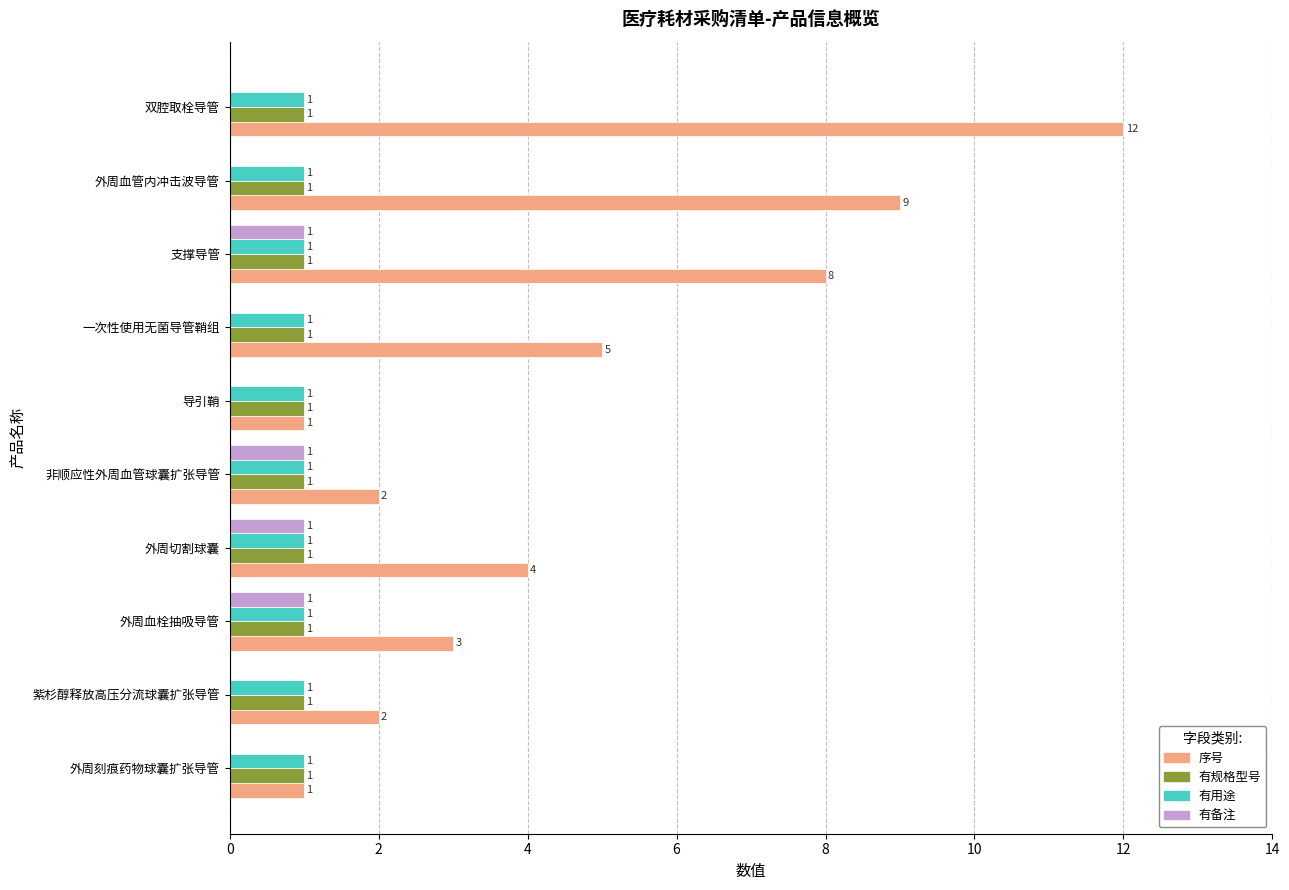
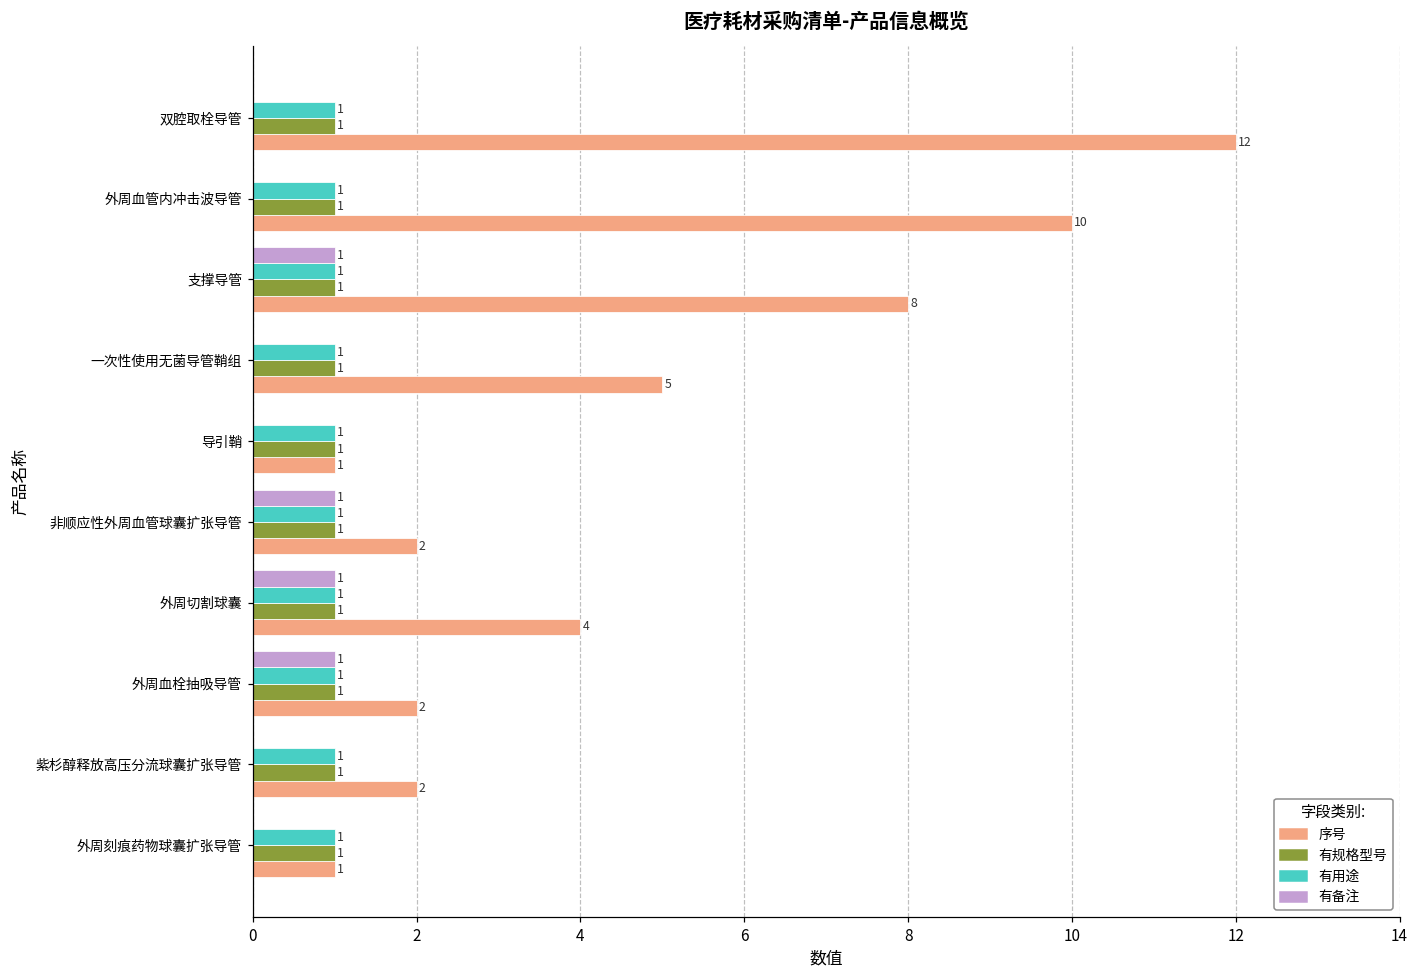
序号, 外周血管内冲击波导管: 9 -> 10
序号, 外周血栓抽吸导管: 3 -> 2
